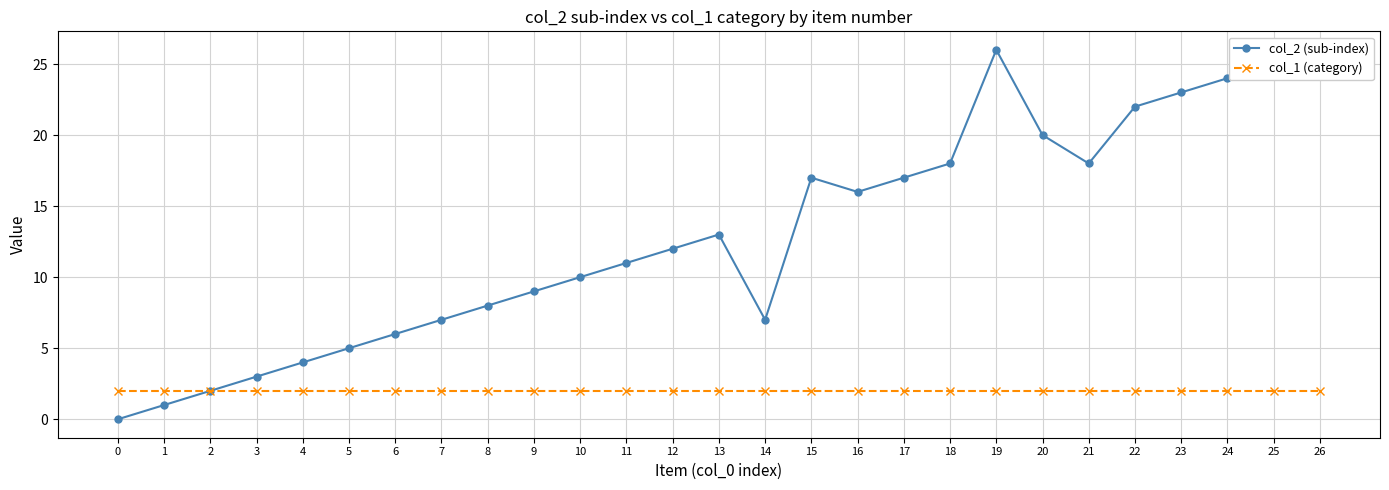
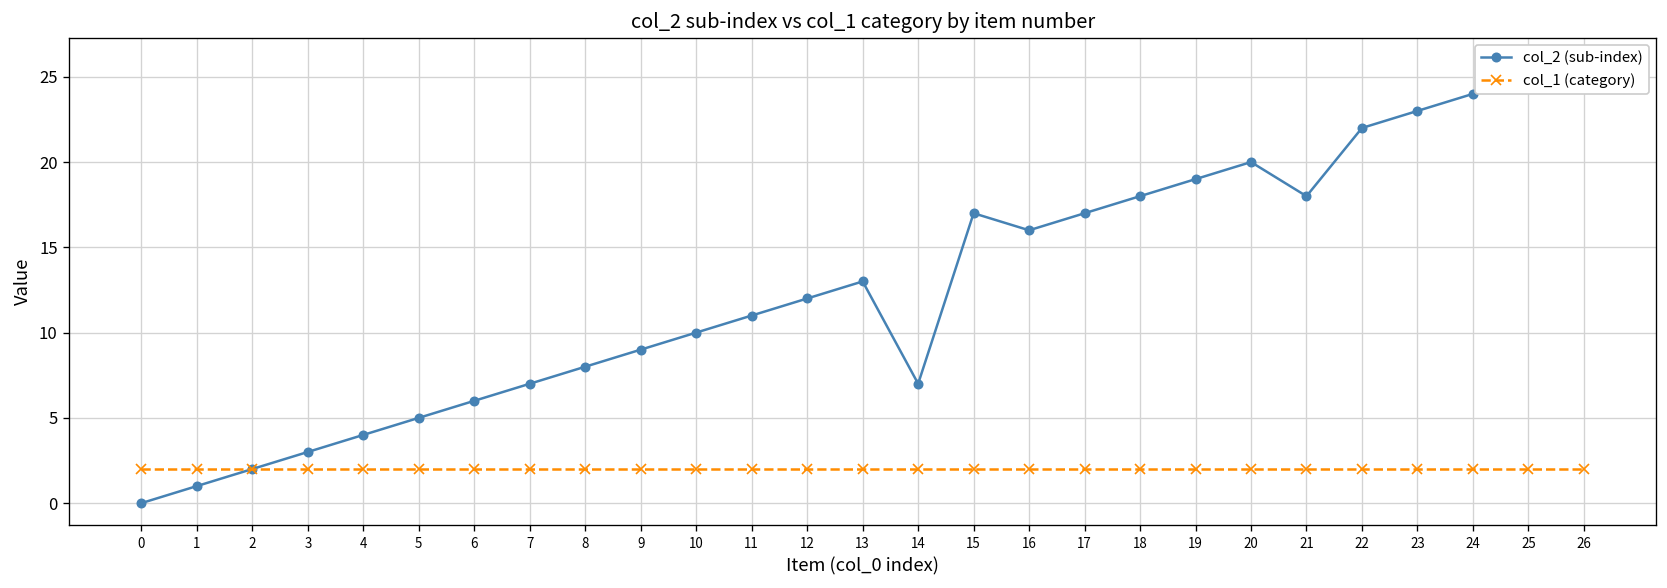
col_2 (sub-index), 19: 26 -> 19
